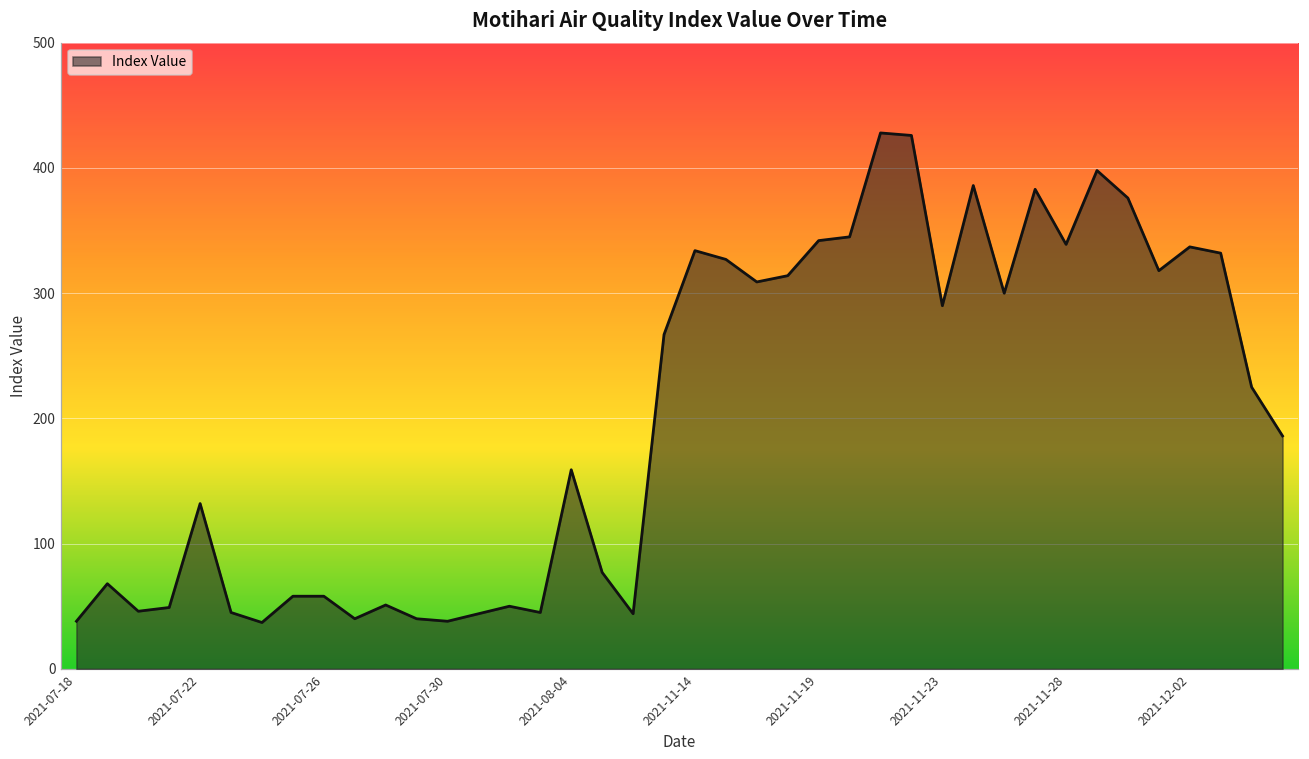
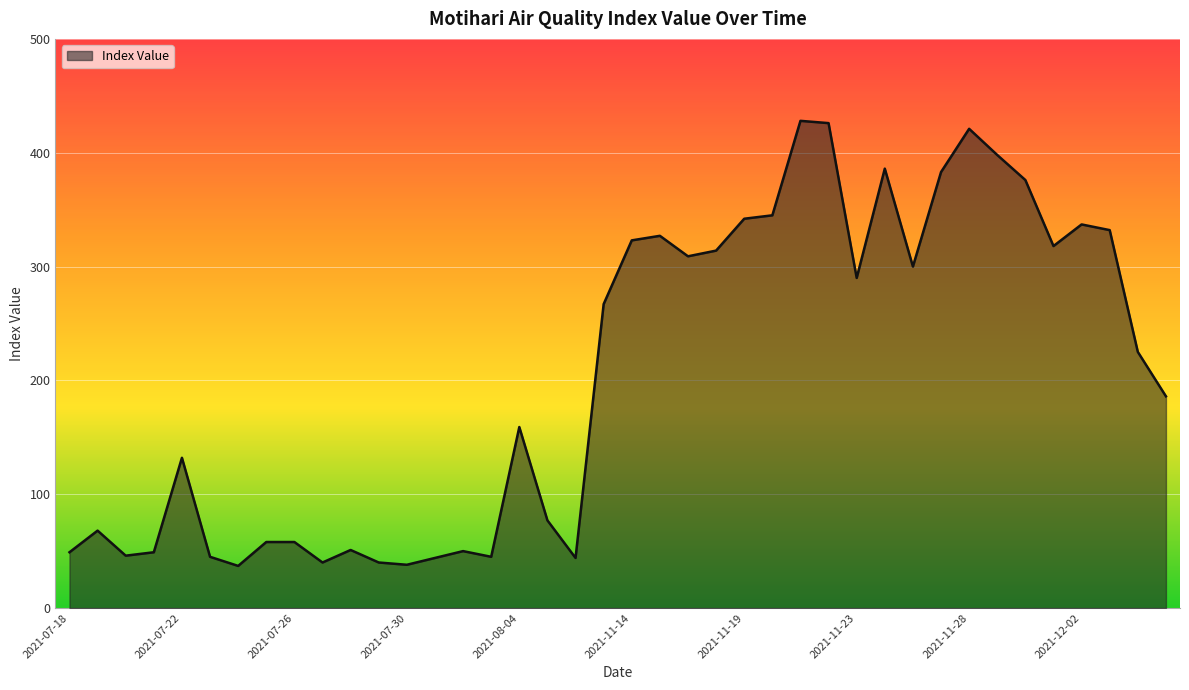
2021-07-18: 38 -> 49
2021-11-14: 334 -> 323
2021-11-28: 339 -> 421
